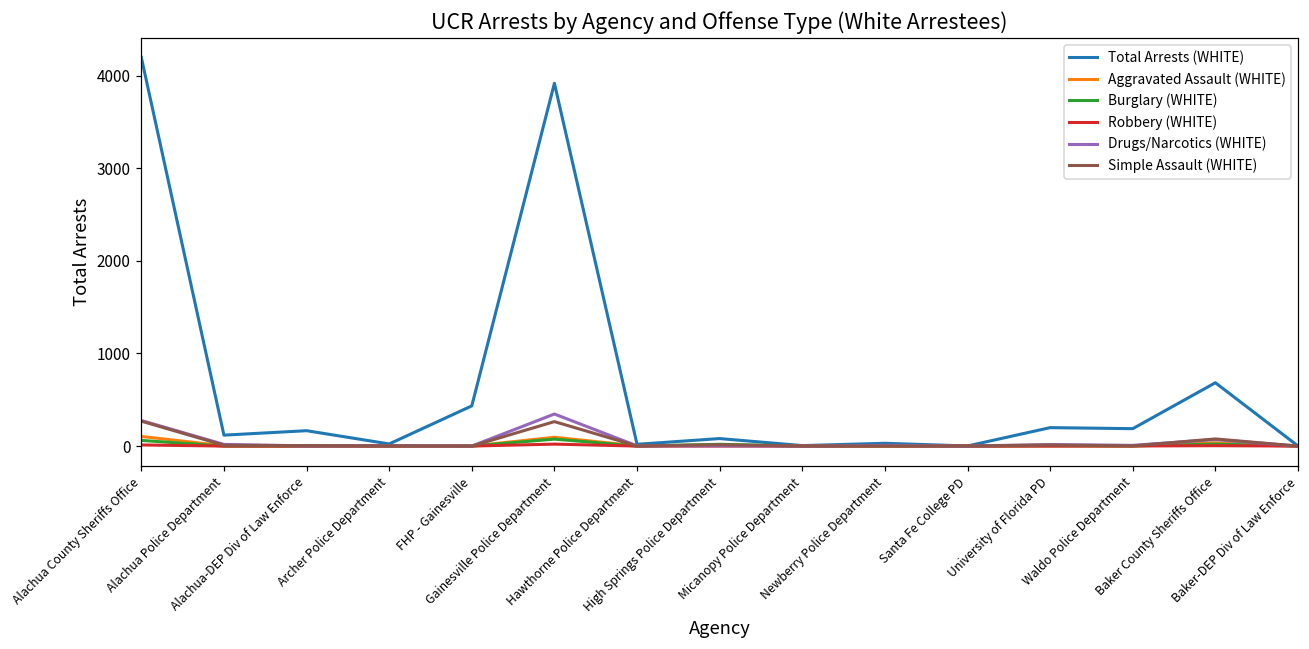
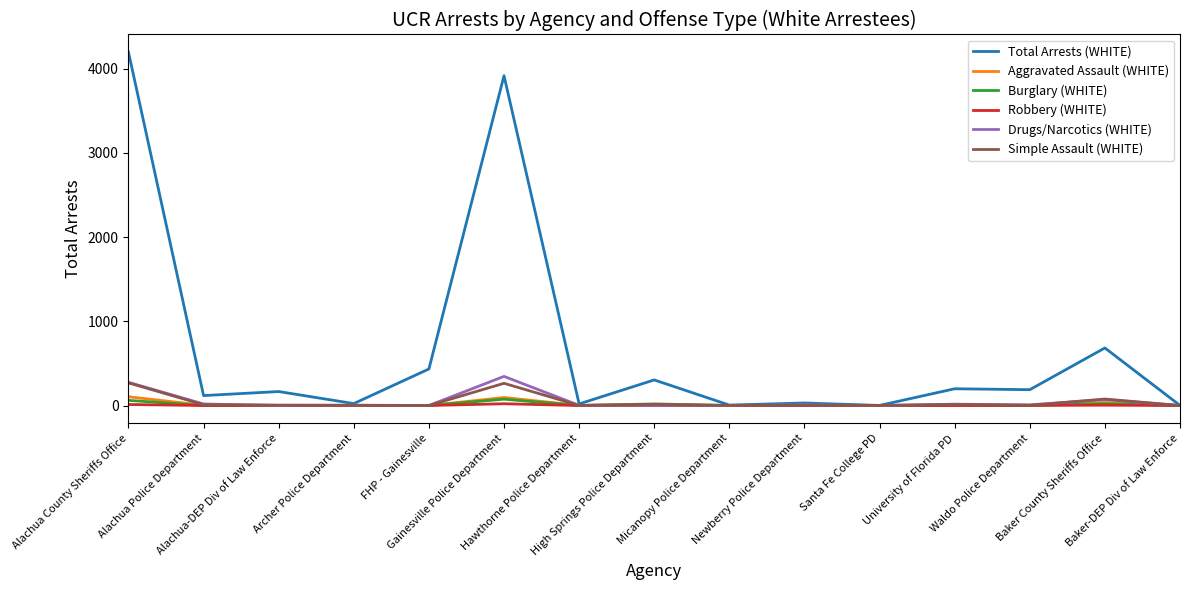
Total Arrests (WHITE), High Springs Police Department: 100 -> 300
